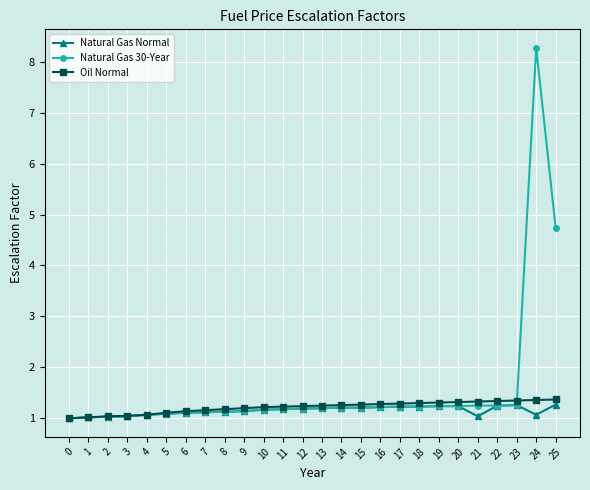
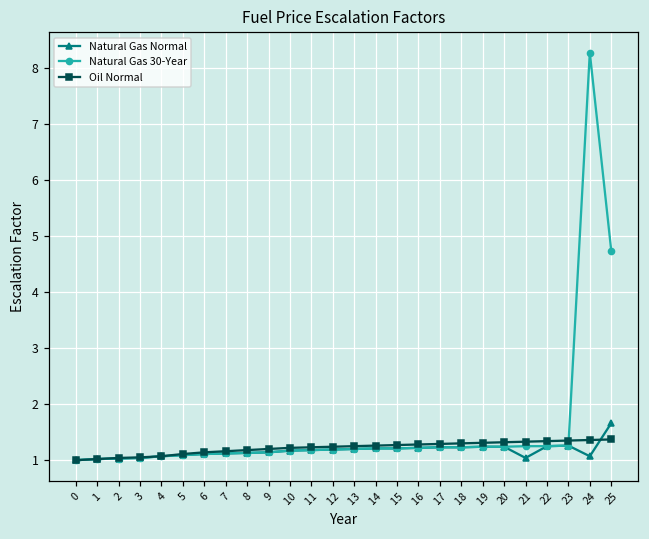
Natural Gas Normal, 25: 1.3 -> 1.7
